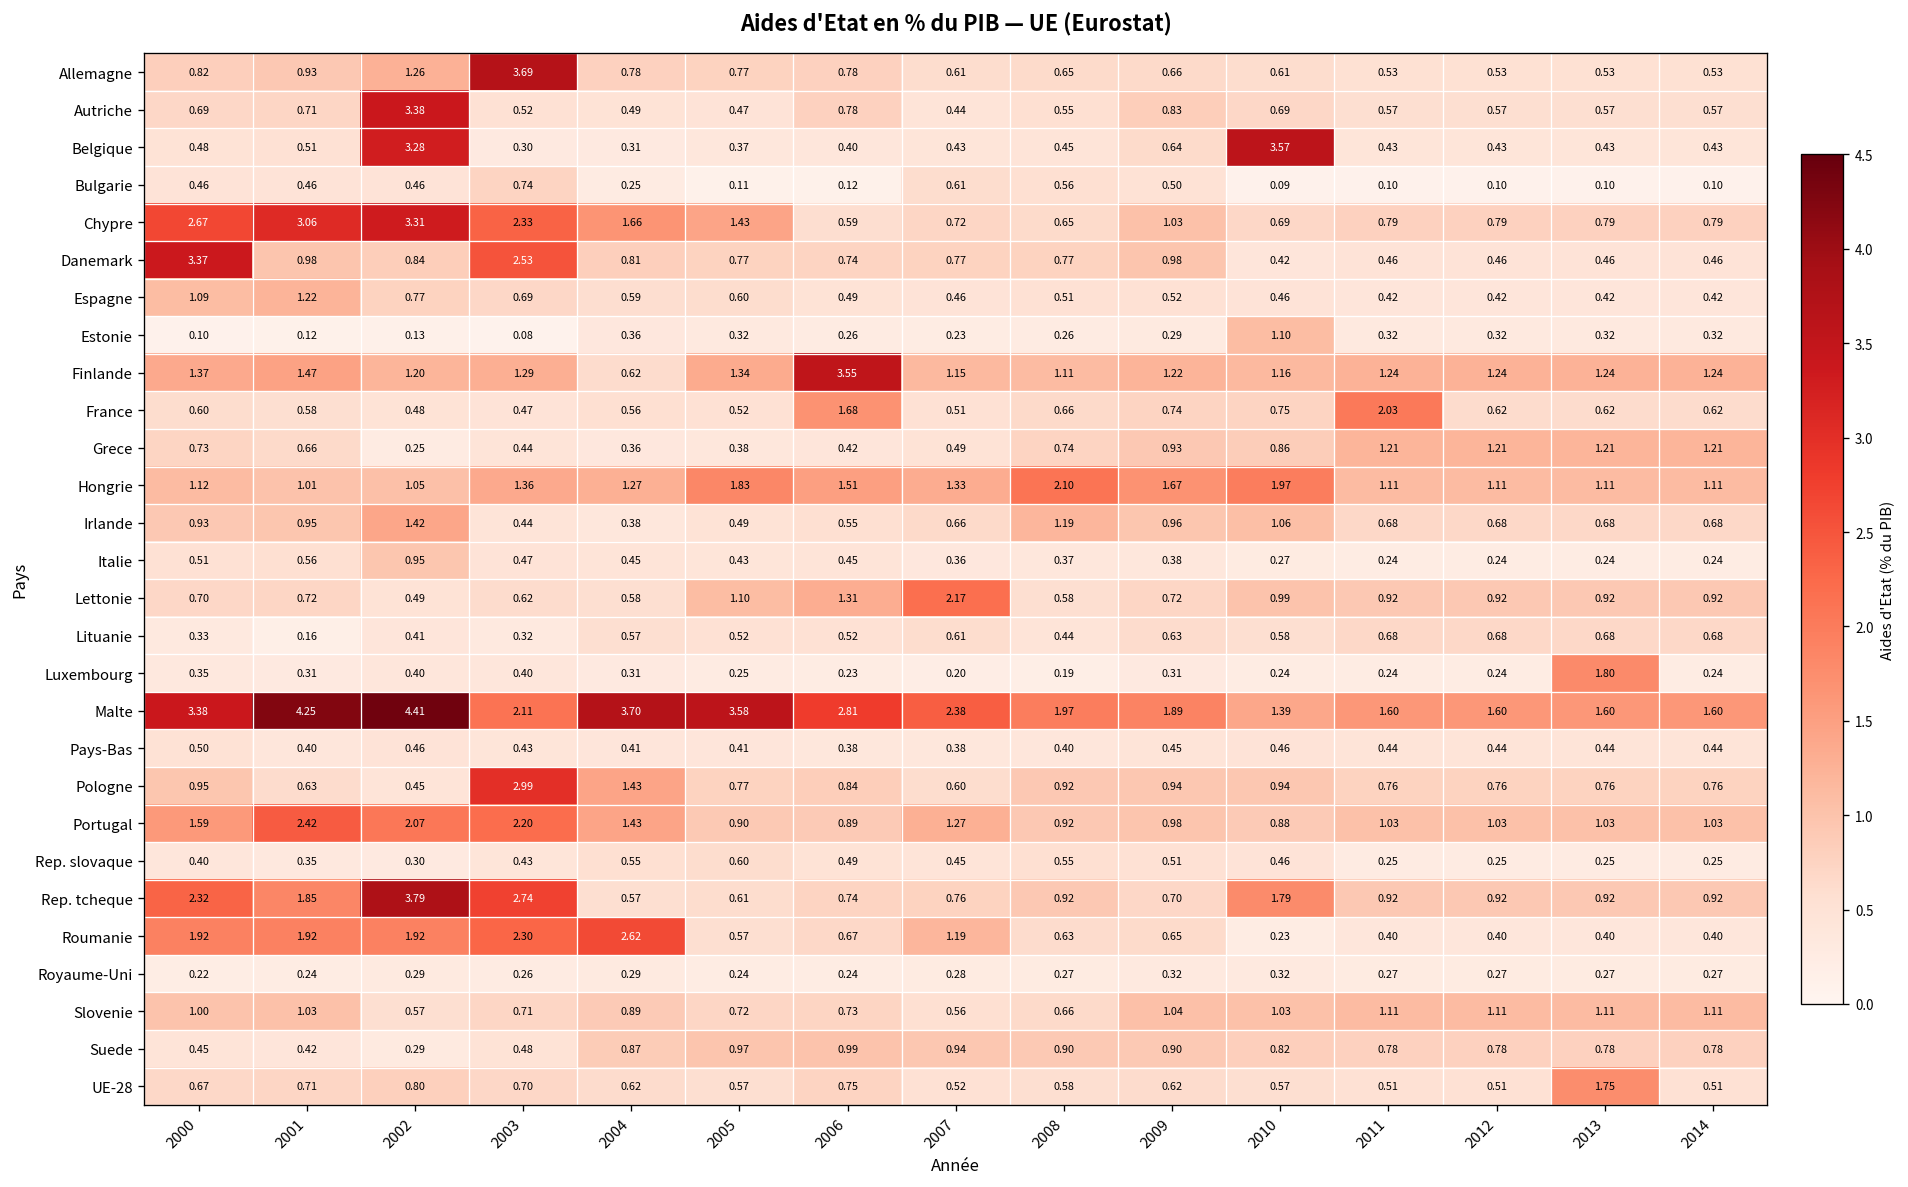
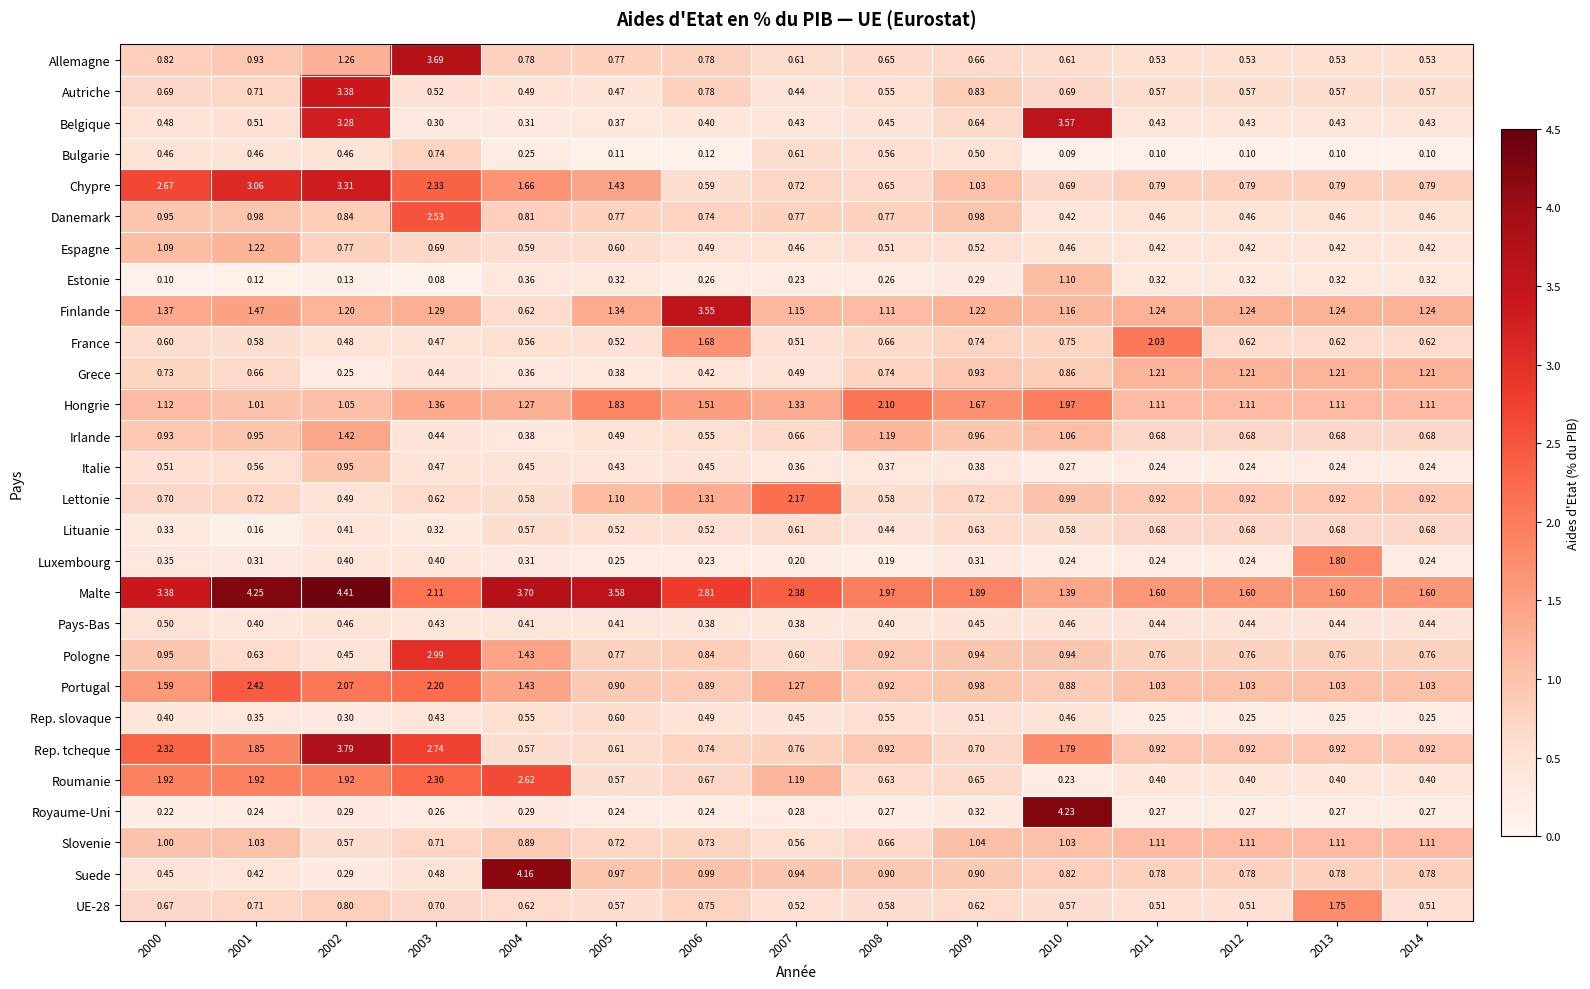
Danemark, 2000: 3.37 -> 0.95
Royaume-Uni, 2010: 0.32 -> 4.23
Suede, 2004: 0.87 -> 4.16
